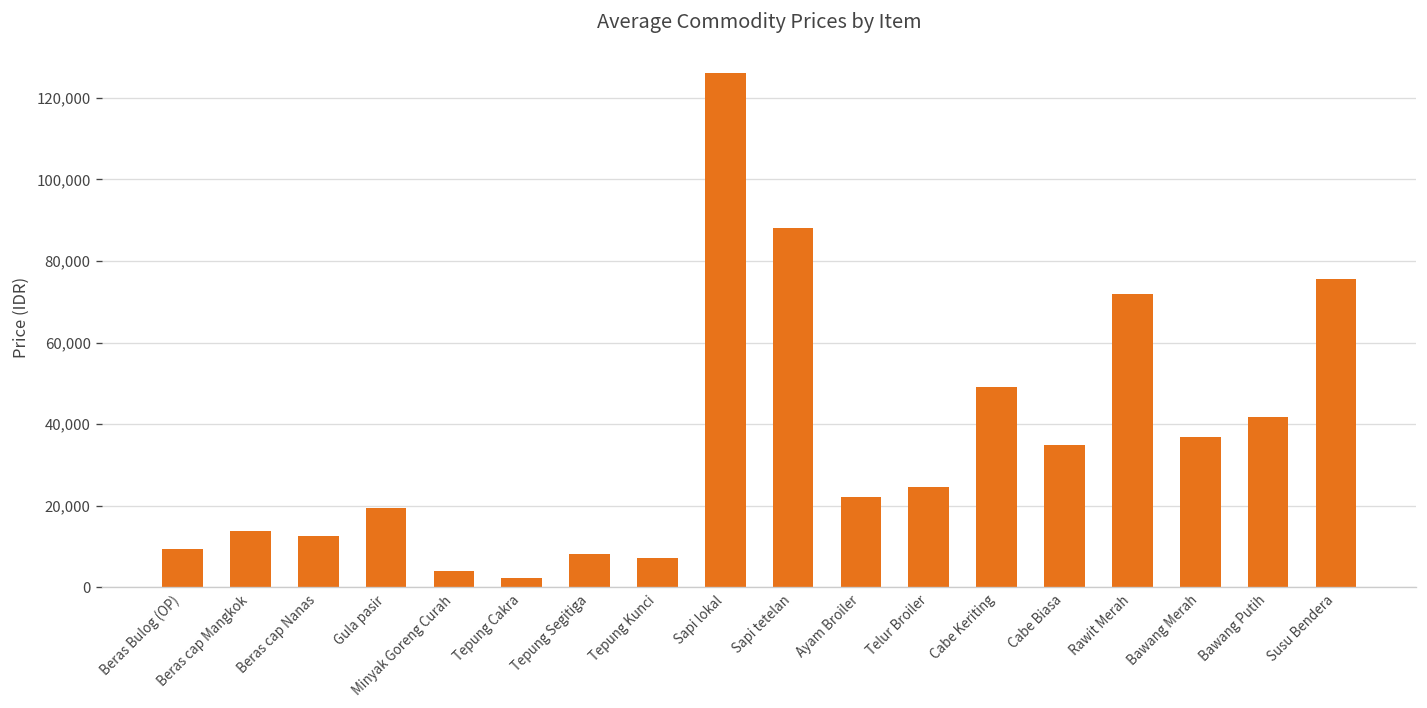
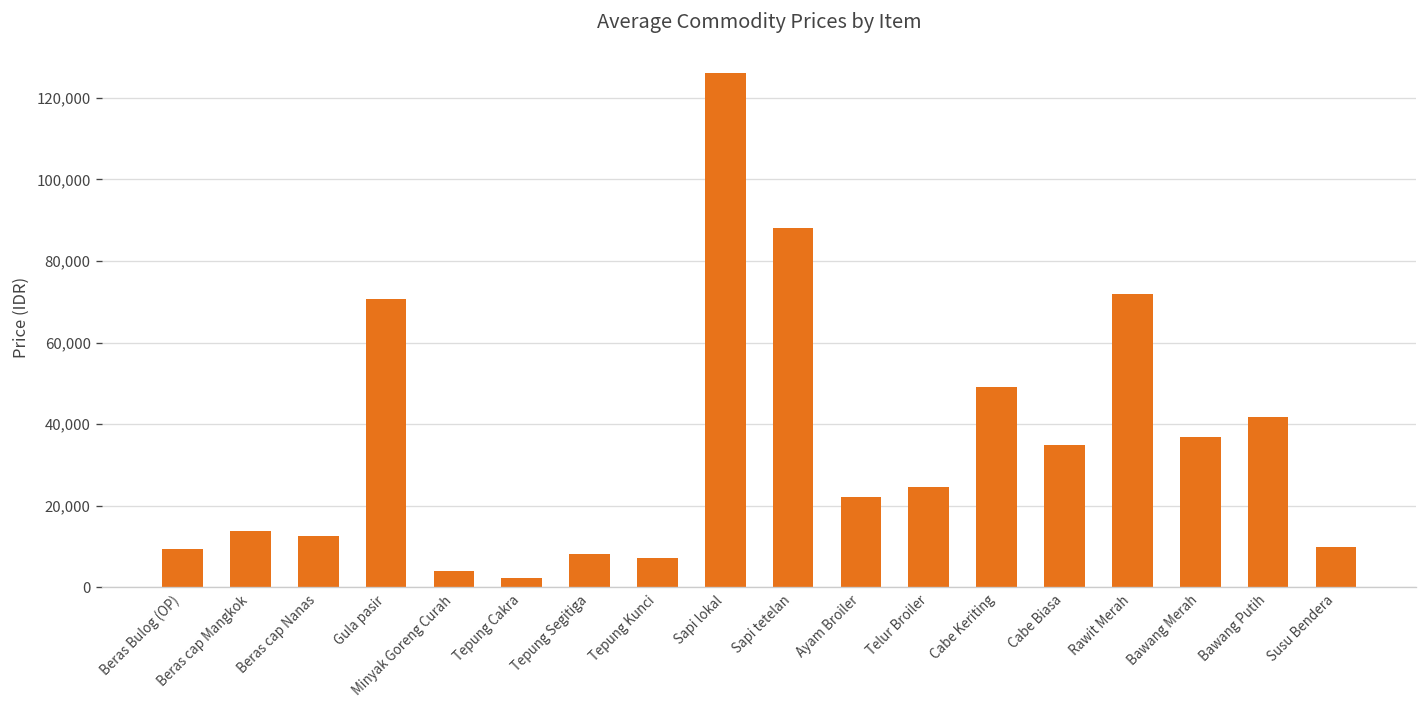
Gula pasir: 20,000 -> 71,000
Susu Bendera: 76,000 -> 10,000
